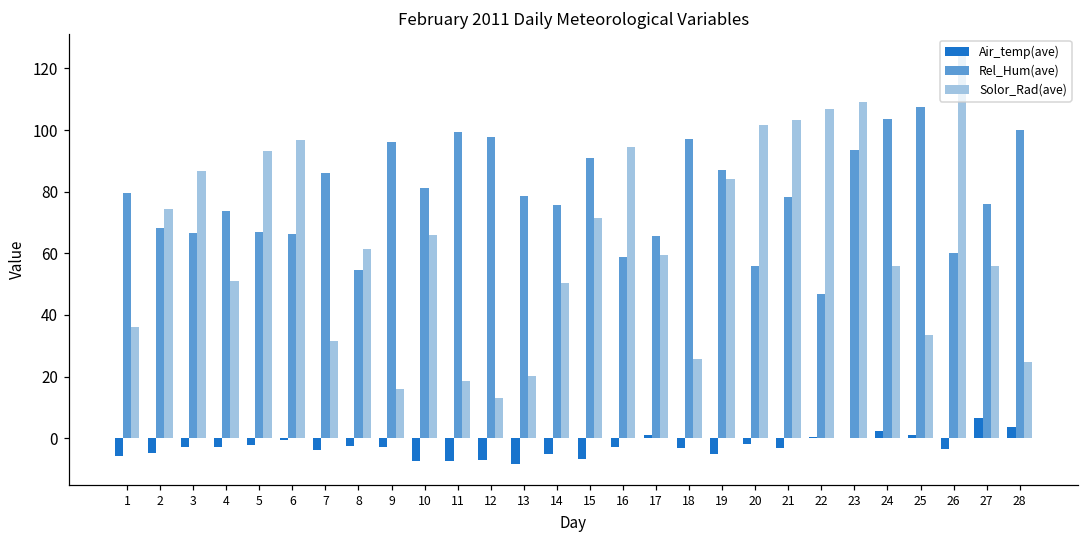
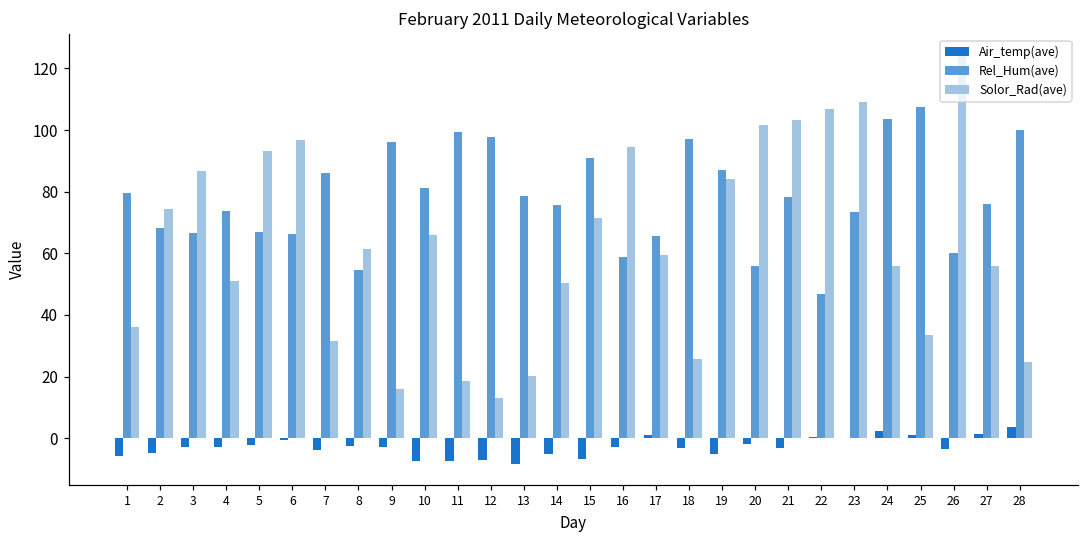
Rel_Hum(ave), 23: 93 -> 73
Air_temp(ave), 27: 7 -> 1
